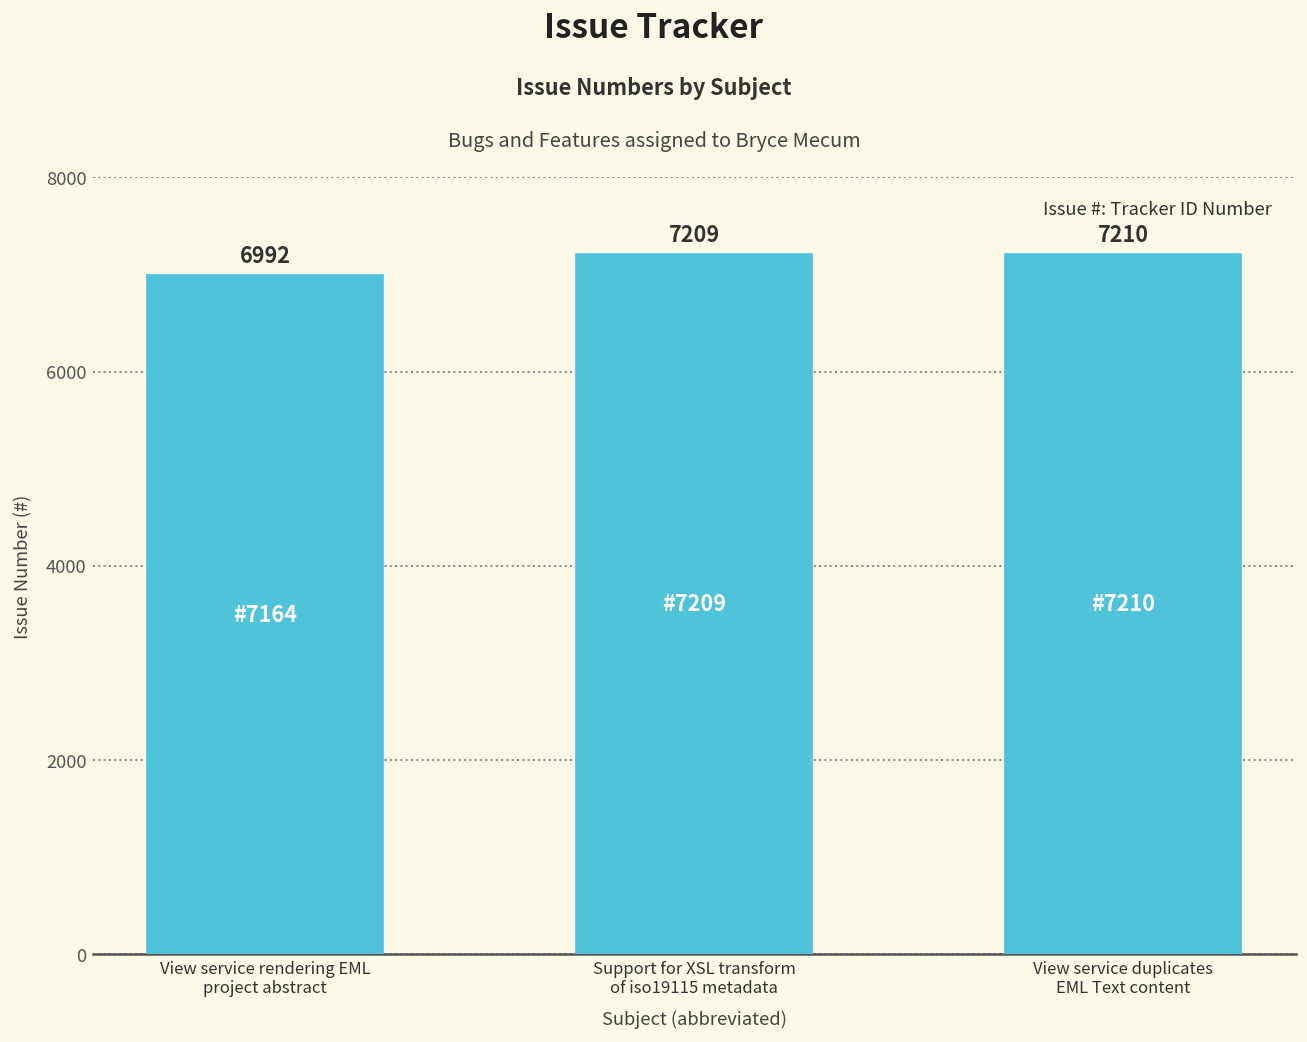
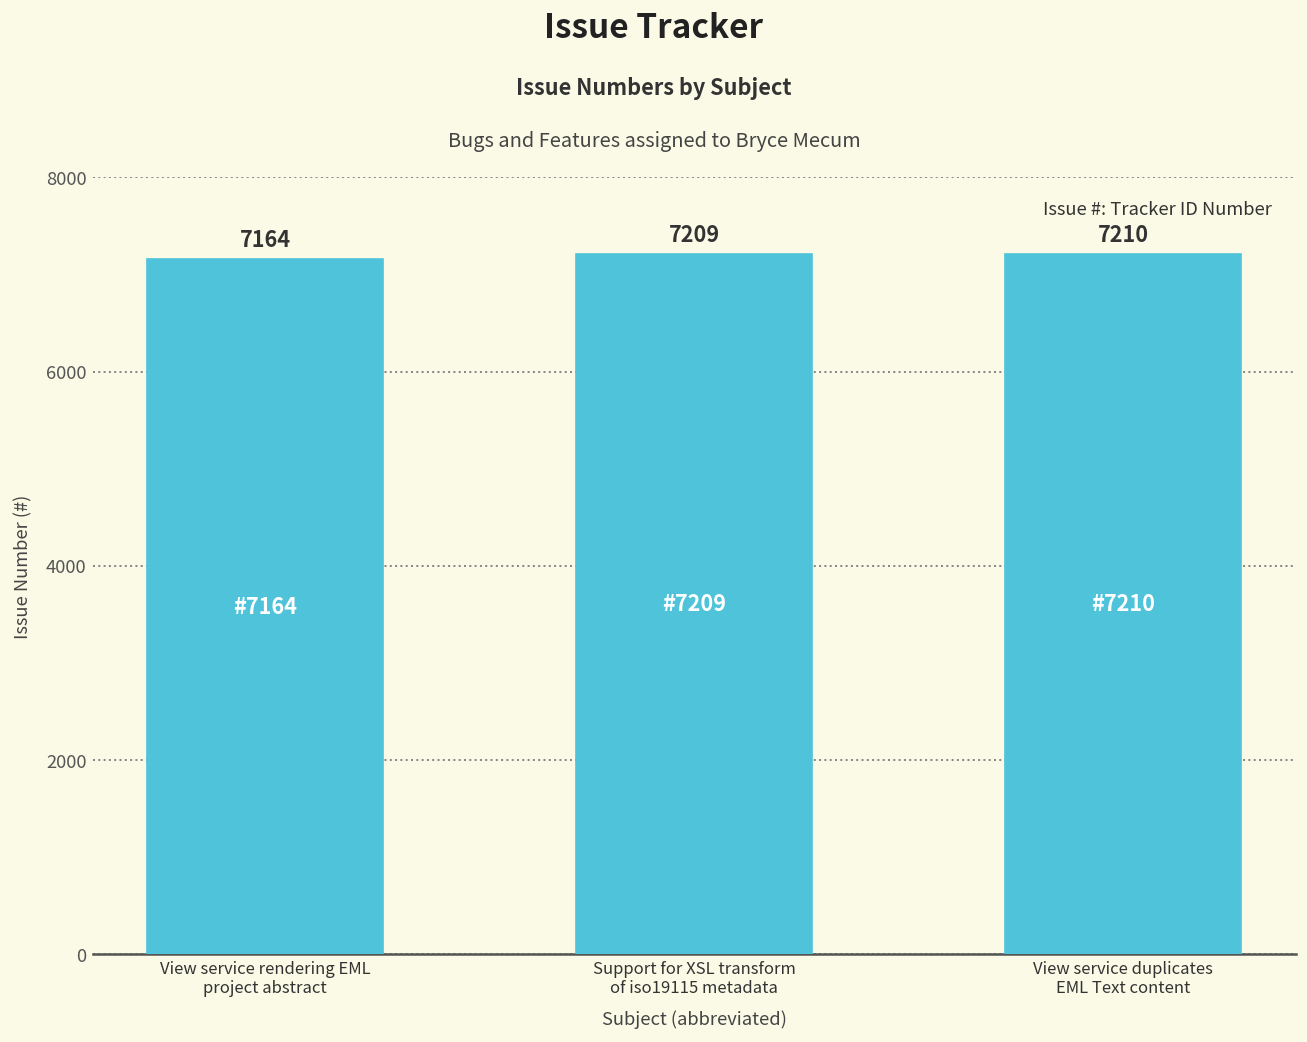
View service rendering EML project abstract: 6992 -> 7164
